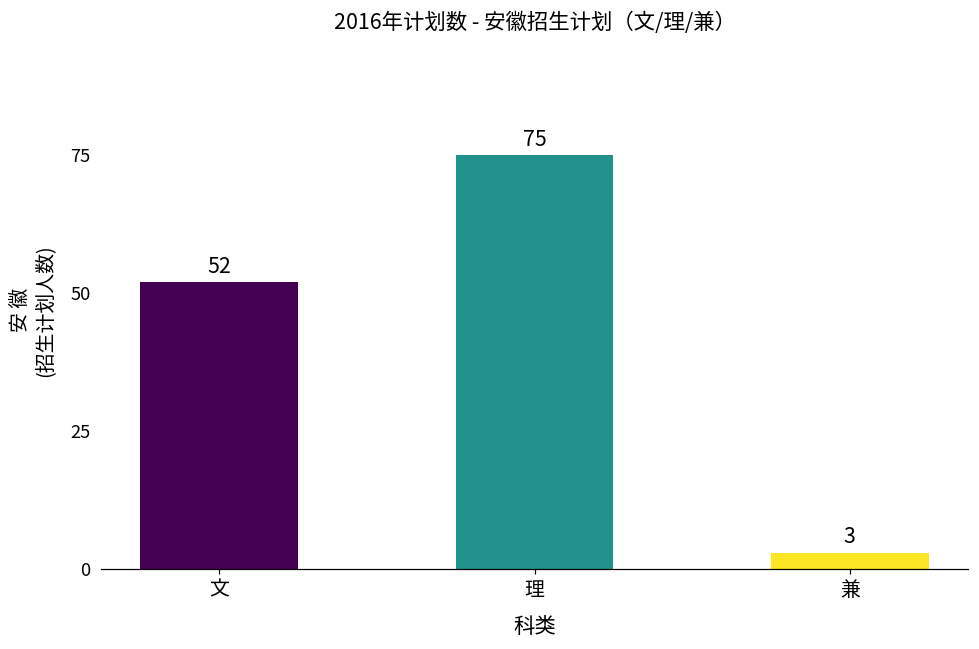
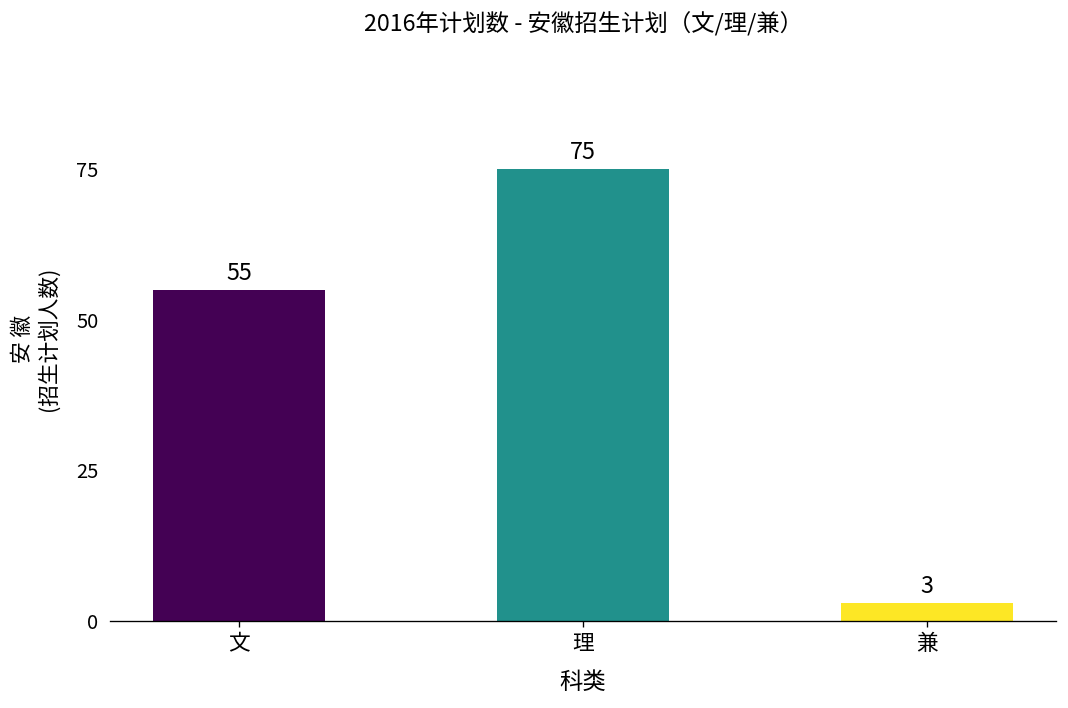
文: 52 -> 55
